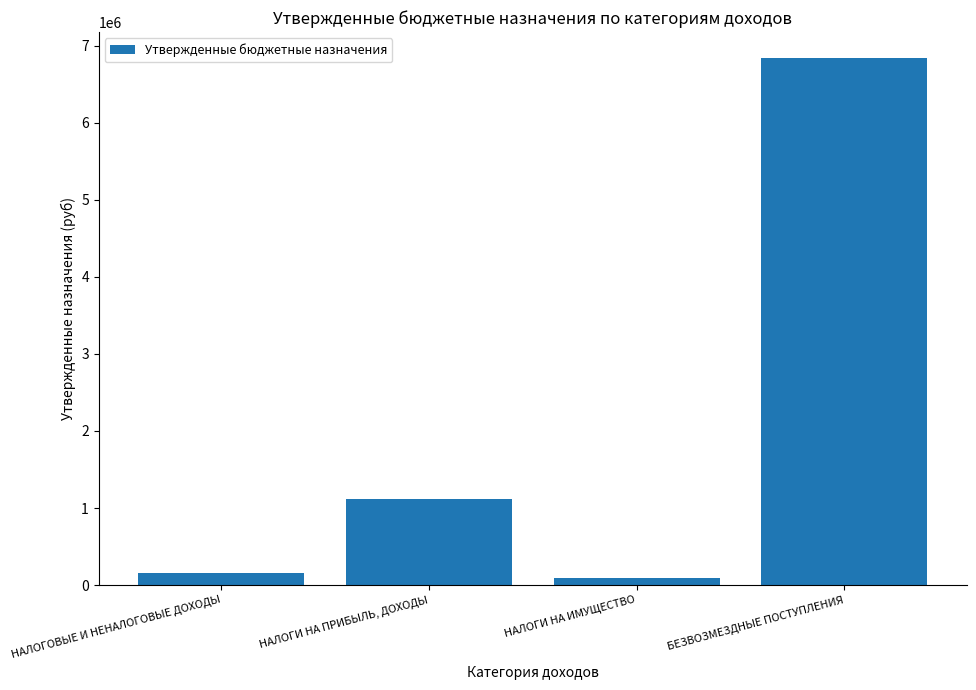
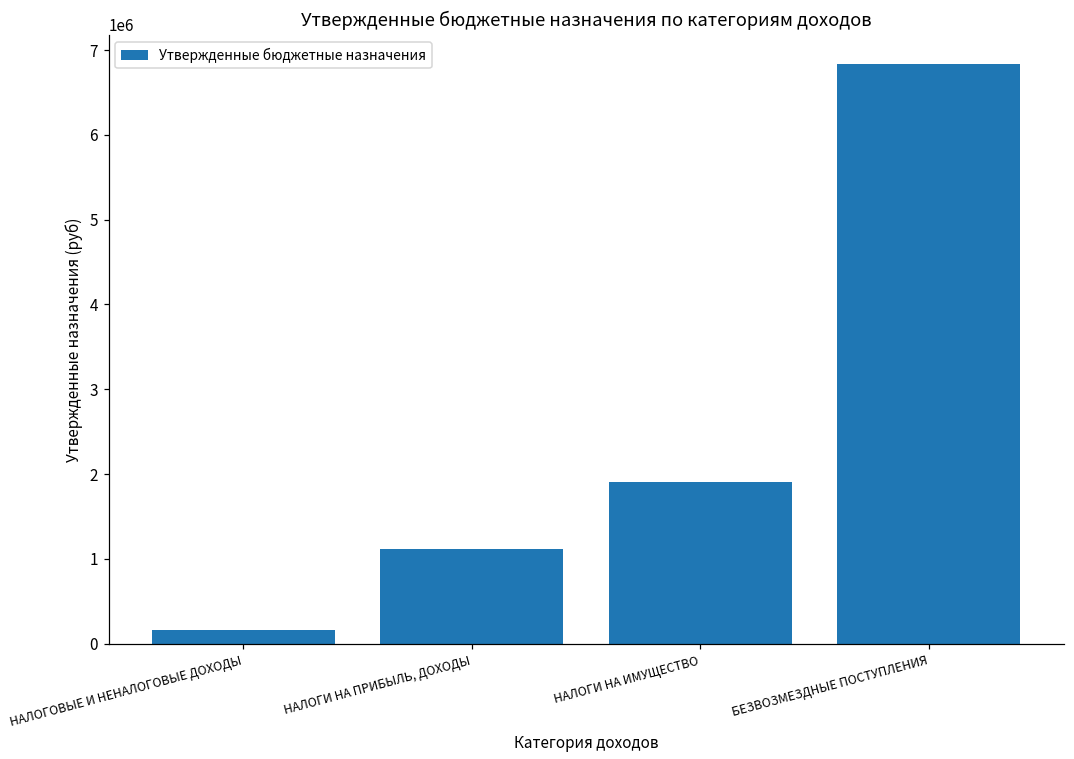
НАЛОГИ НА ИМУЩЕСТВО: 100000 -> 1900000
